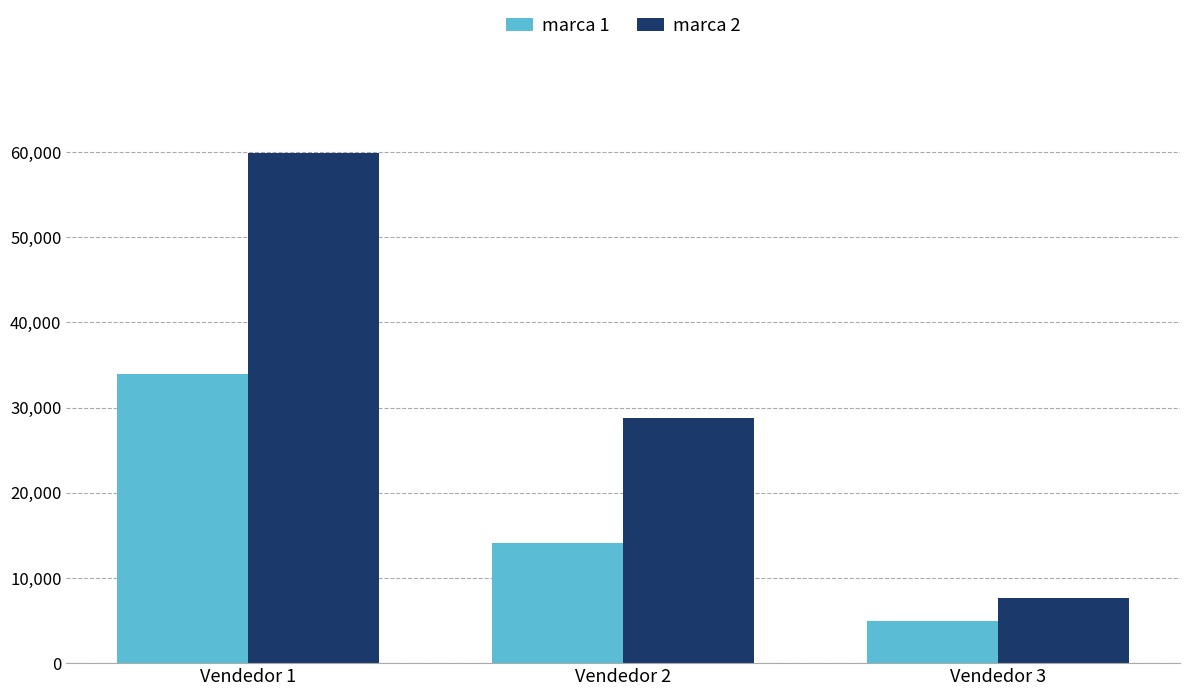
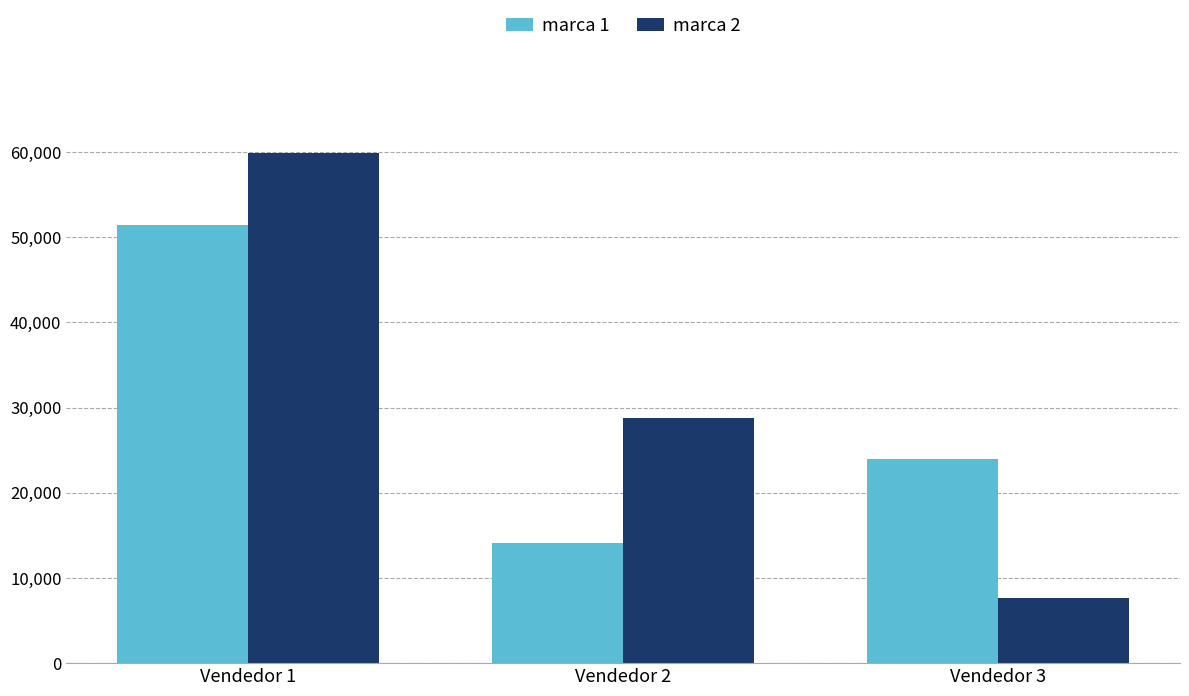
marca 1, Vendedor 1: 34,000 -> 51,000
marca 1, Vendedor 3: 5,000 -> 24,000
